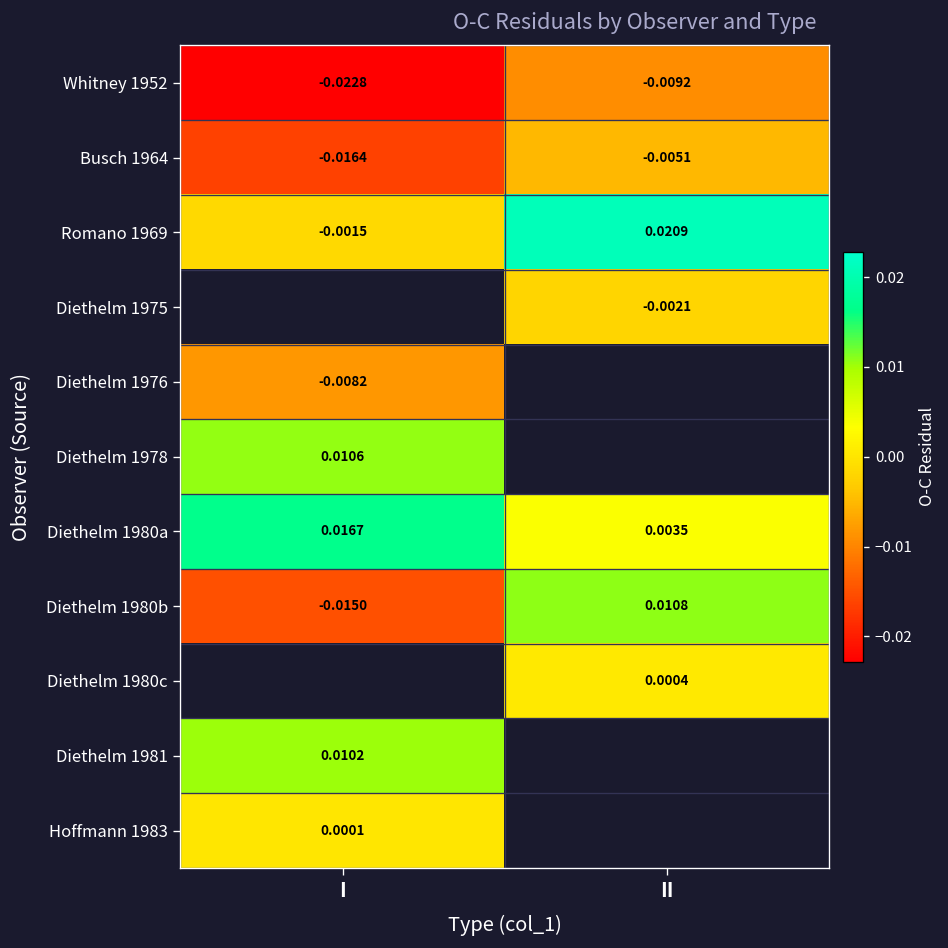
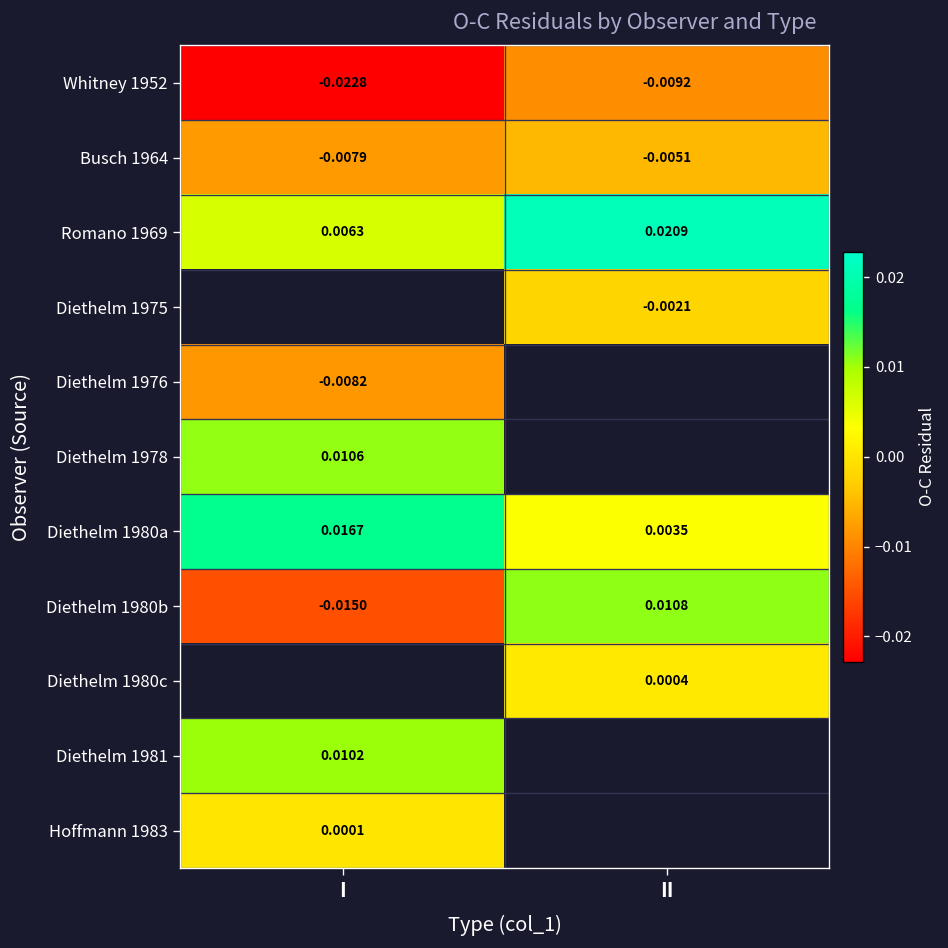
Busch 1964, I: -0.0164 -> -0.0079
Romano 1969, I: -0.0015 -> 0.0063
